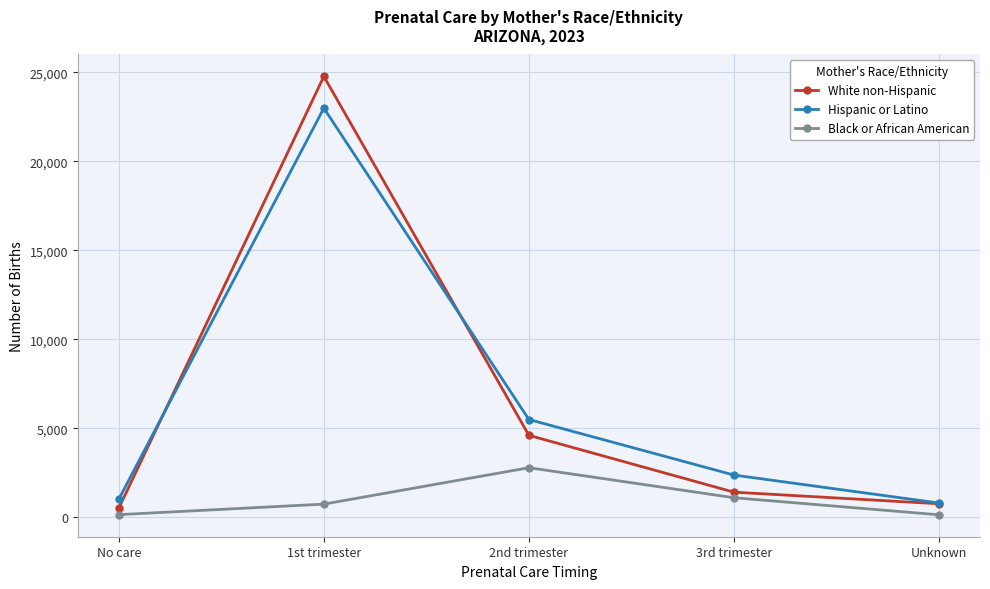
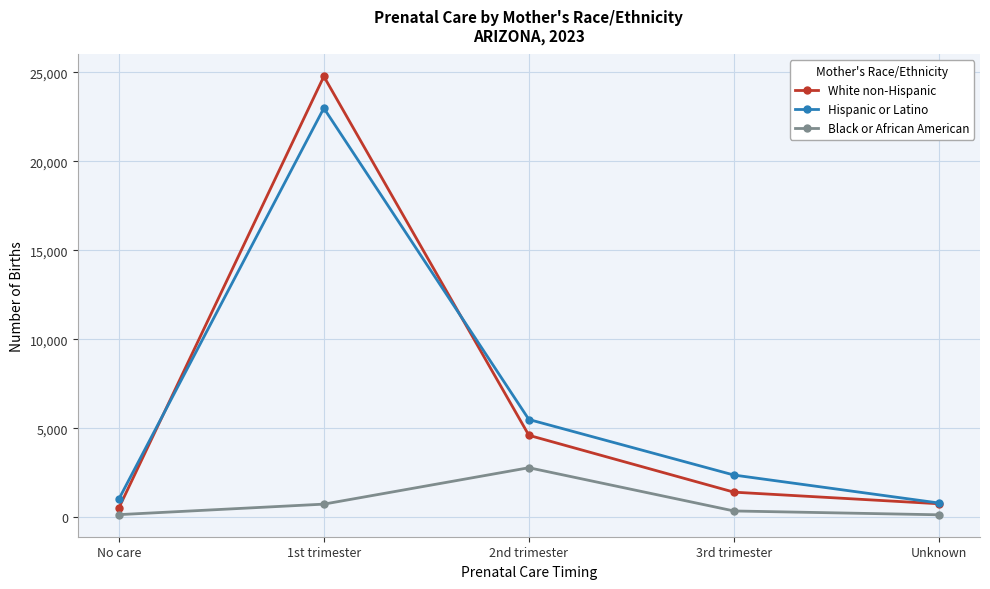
Black or African American, 3rd trimester: 1,100 -> 300
